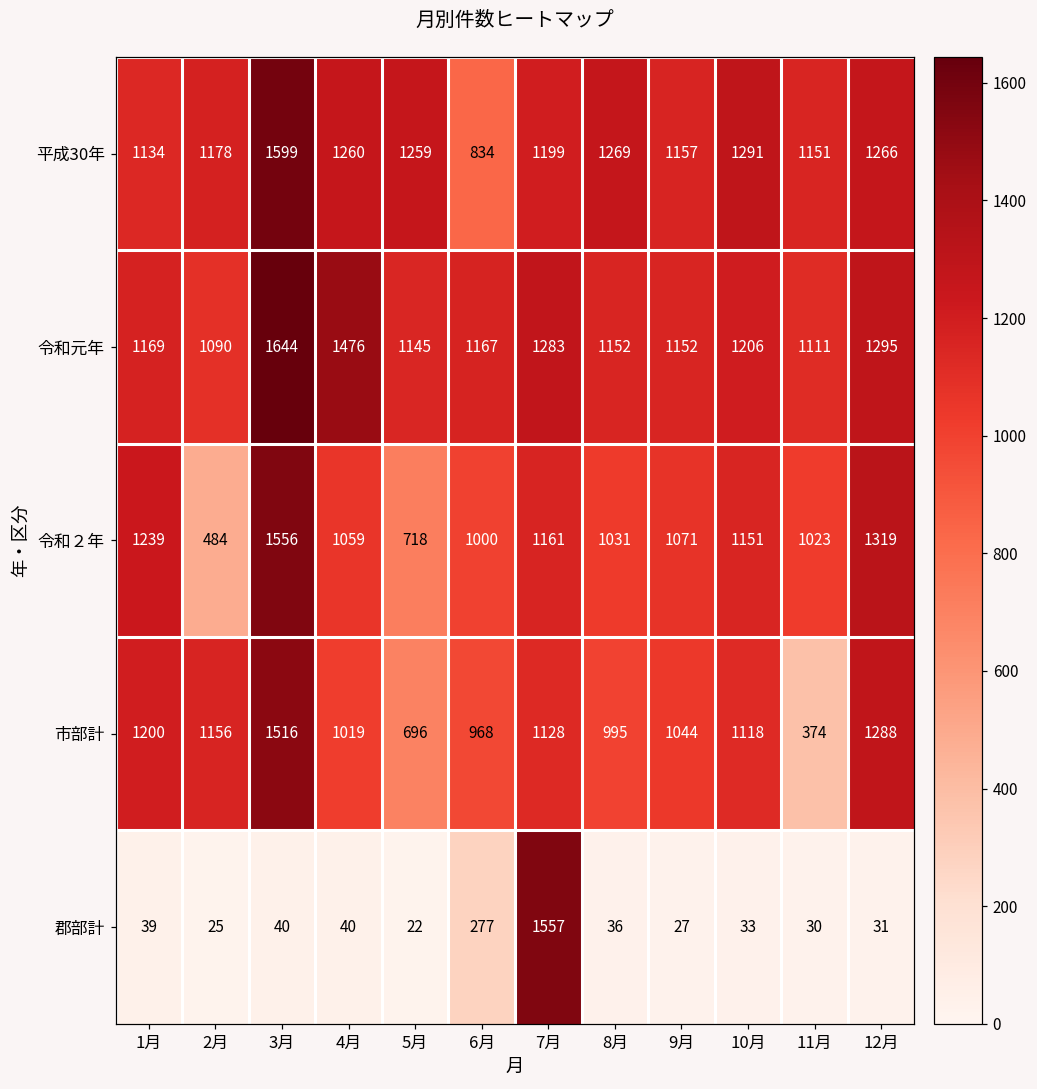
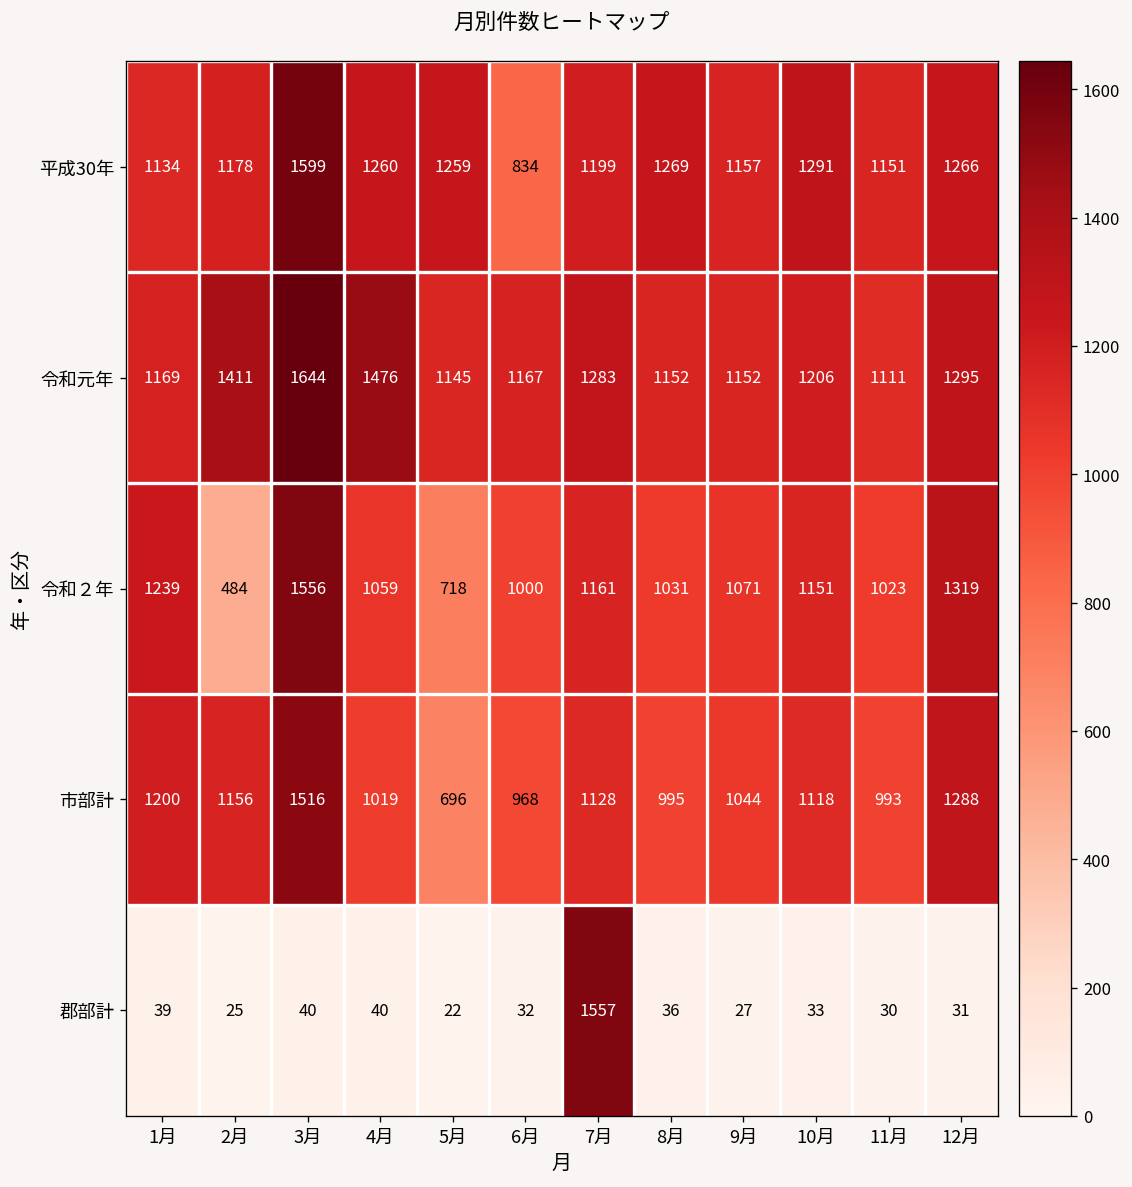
令和元年, 2月: 1090 -> 1411
市部計, 11月: 374 -> 993
郡部計, 6月: 277 -> 32
